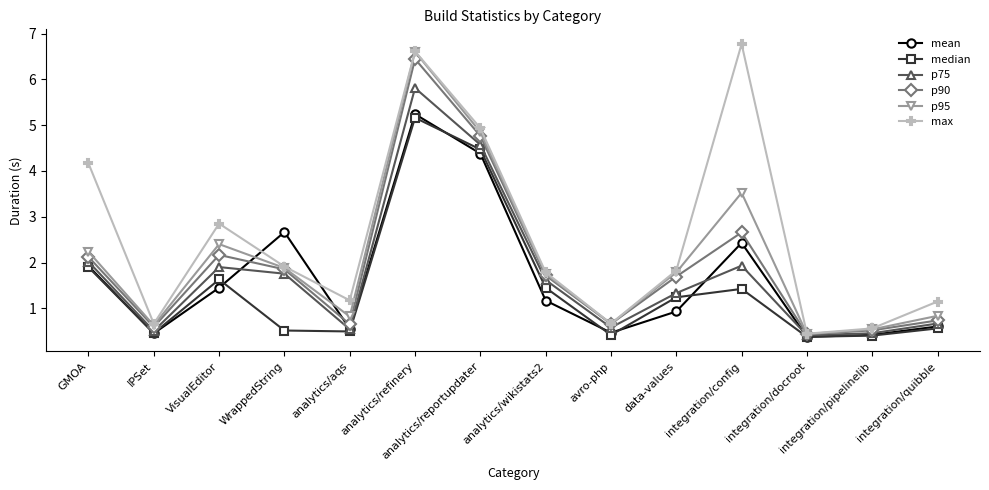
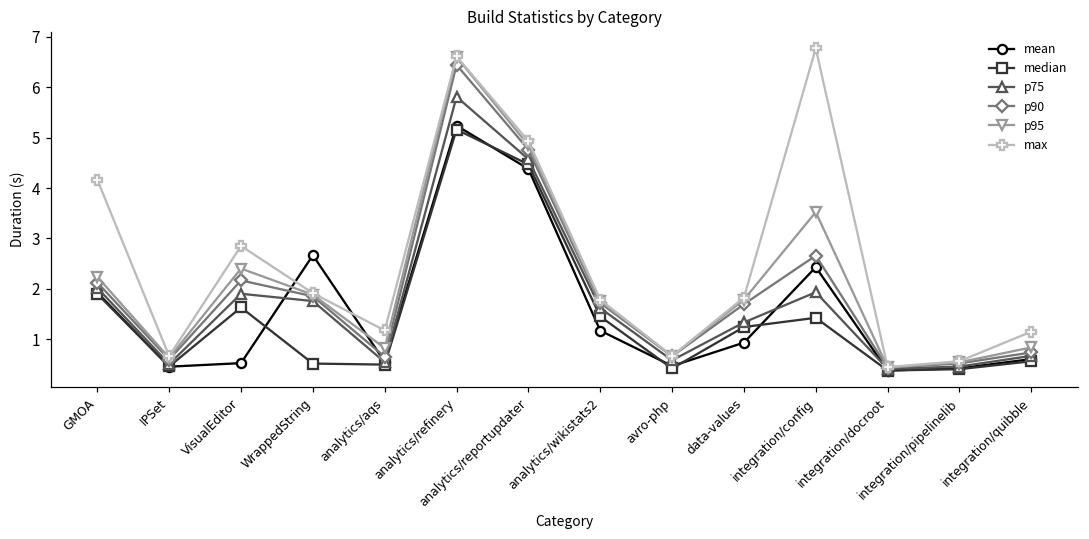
mean, VisualEditor: 1.5 -> 0.5
